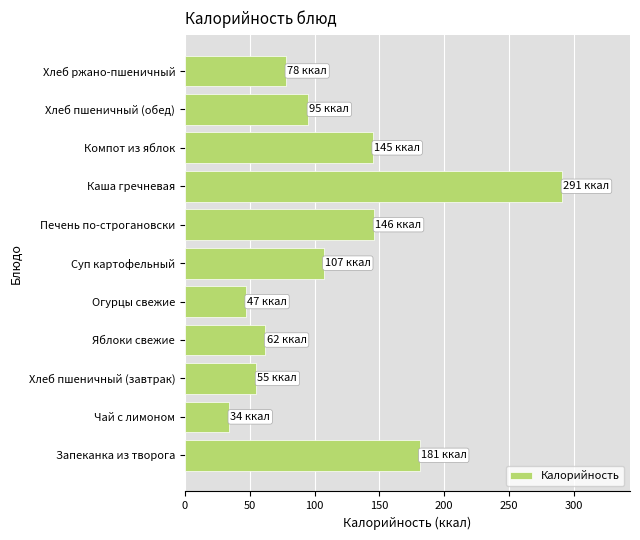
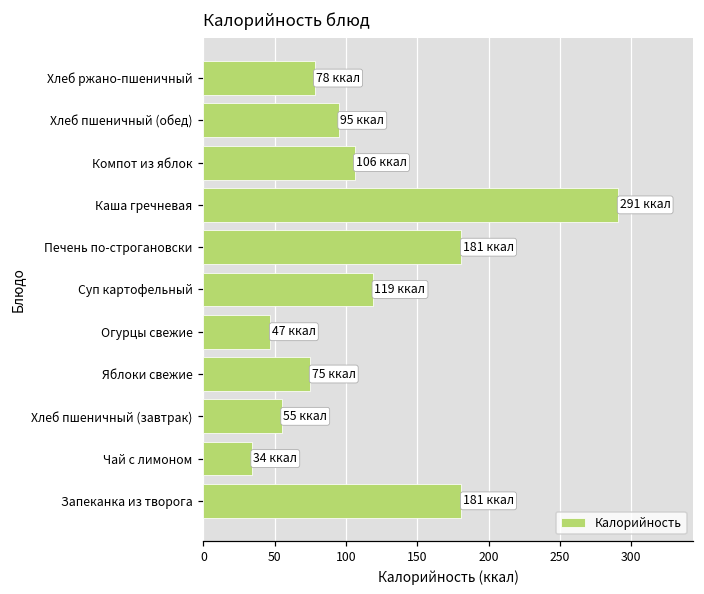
Компот из яблок: 145 -> 106
Печень по-строгановски: 146 -> 181
Суп картофельный: 107 -> 119
Яблоки свежие: 62 -> 75
